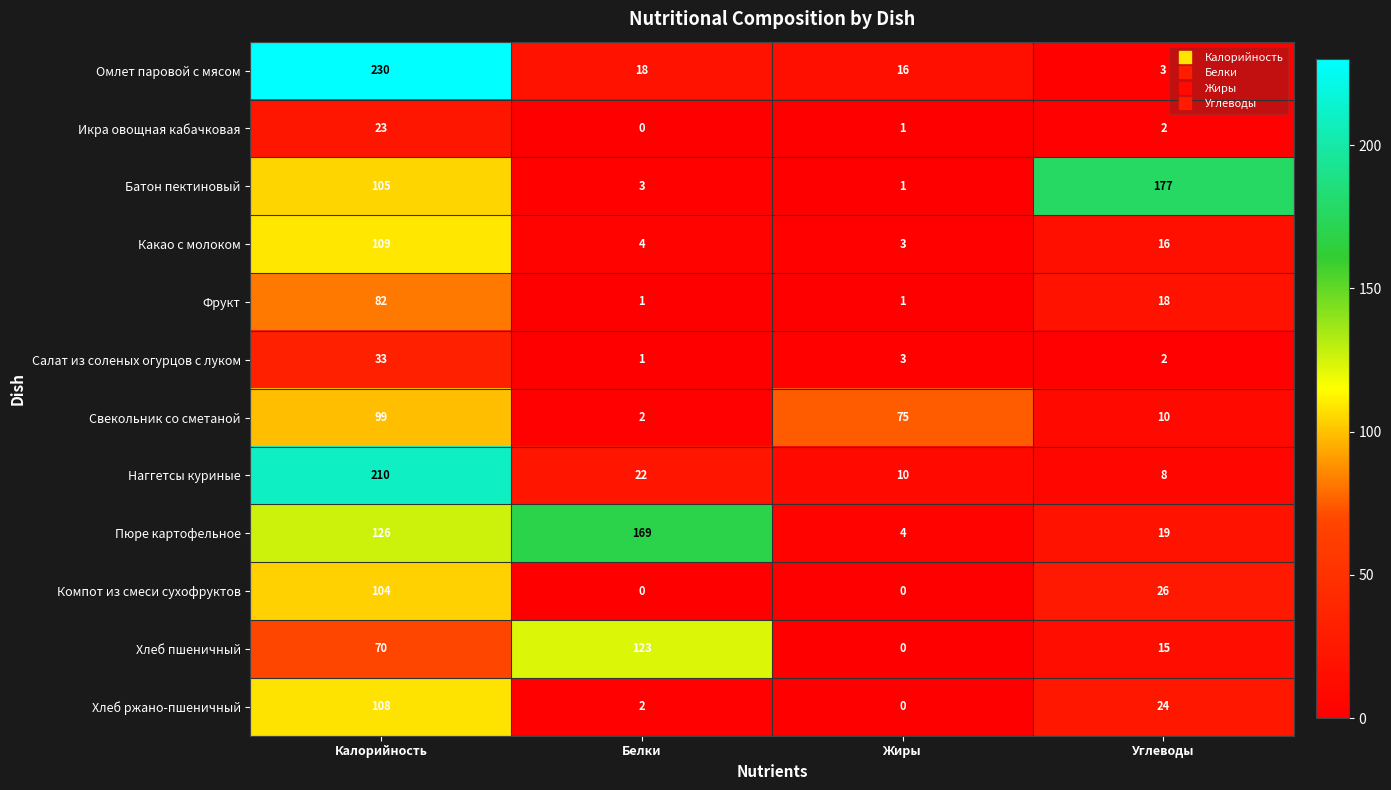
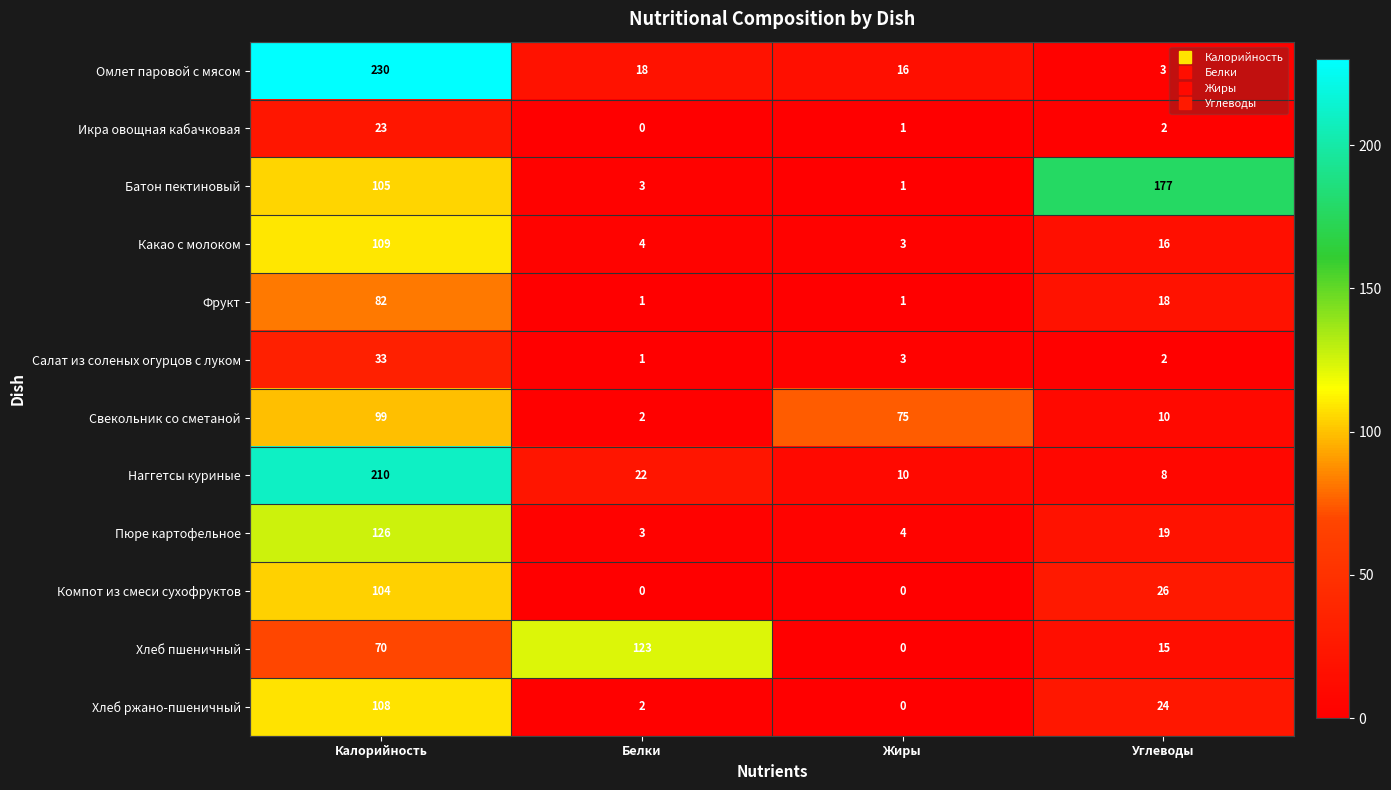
Пюре картофельное, Белки: 169 -> 3
